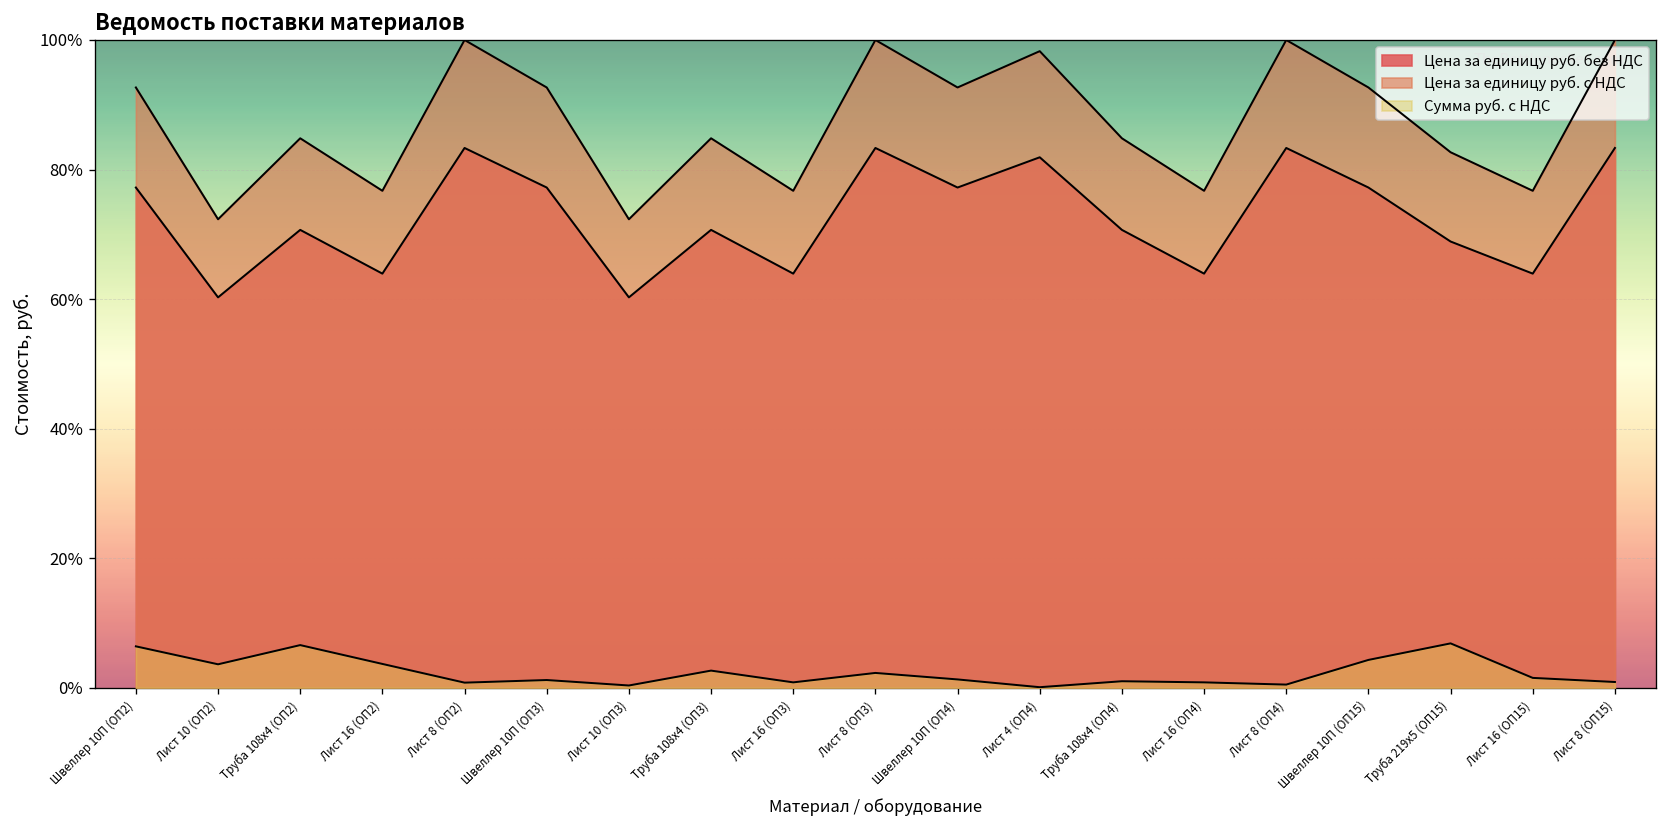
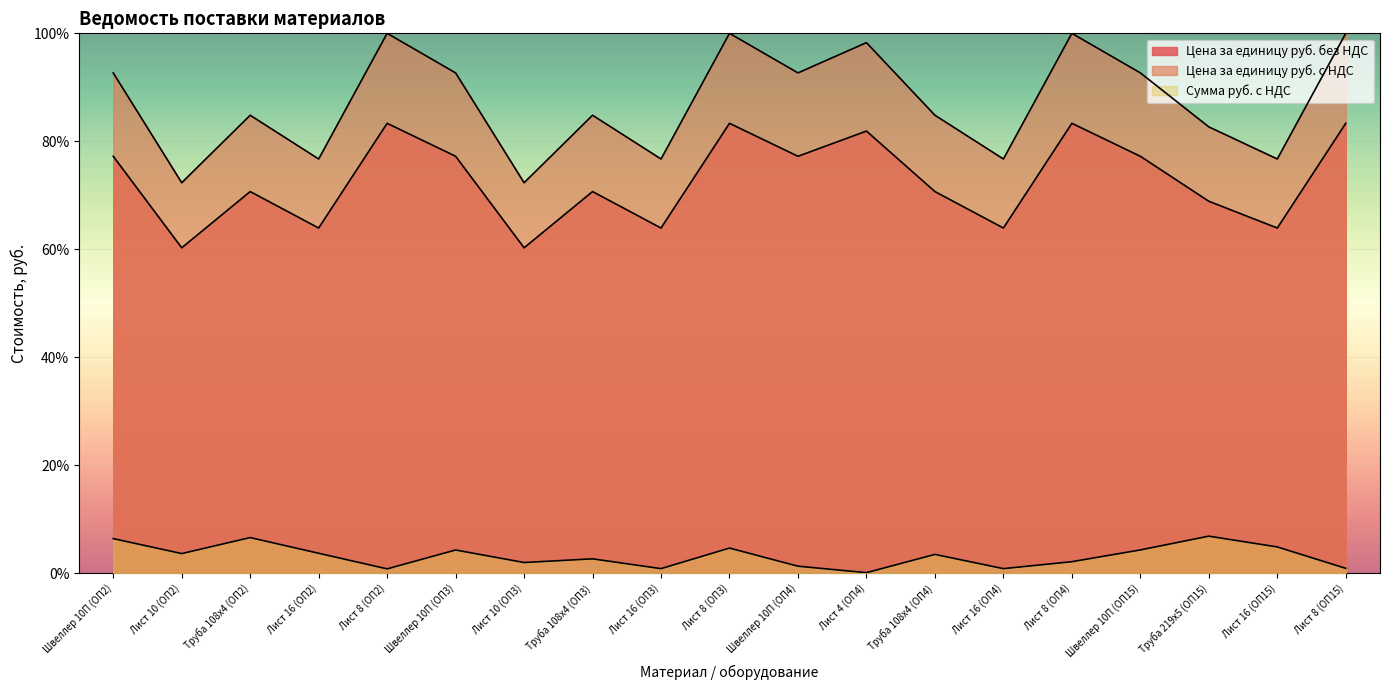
Сумма руб. с НДС, Швеллер 10П (ОП3): 1% -> 4%
Сумма руб. с НДС, Лист 10 (ОП3): 0% -> 2%
Сумма руб. с НДС, Лист 8 (ОП3): 2% -> 5%
Сумма руб. с НДС, Труба 108х4 (ОП4): 1% -> 3%
Сумма руб. с НДС, Лист 8 (ОП4): 1% -> 2%
Сумма руб. с НДС, Лист 16 (ОП15): 2% -> 5%
